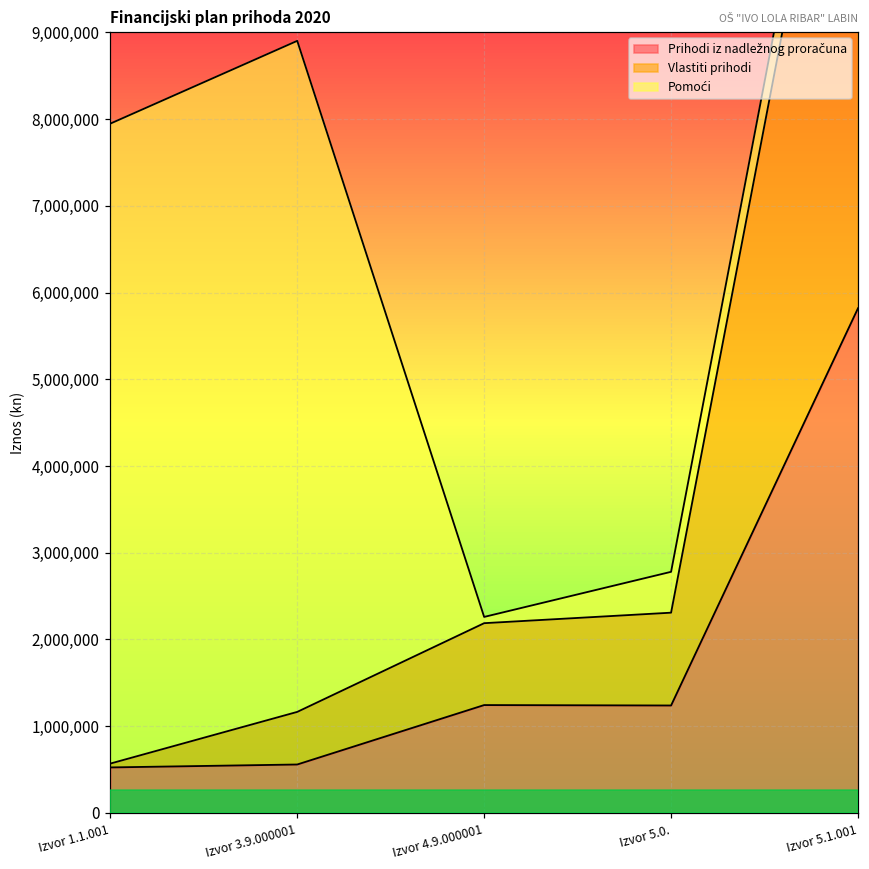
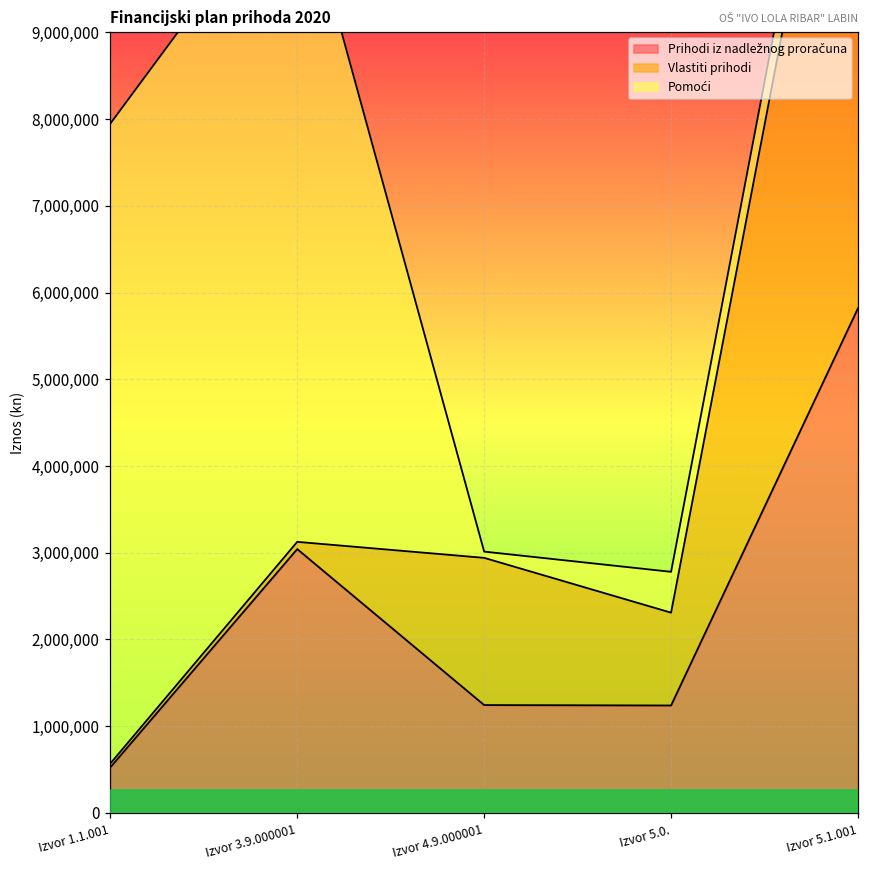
Prihodi iz nadležnog proračuna, Izvor 3.9.000001: 600,000 -> 3,000,000
Vlastiti prihodi, Izvor 3.9.000001: 600,000 -> 100,000
Vlastiti prihodi, Izvor 4.9.000001: 900,000 -> 1,700,000
